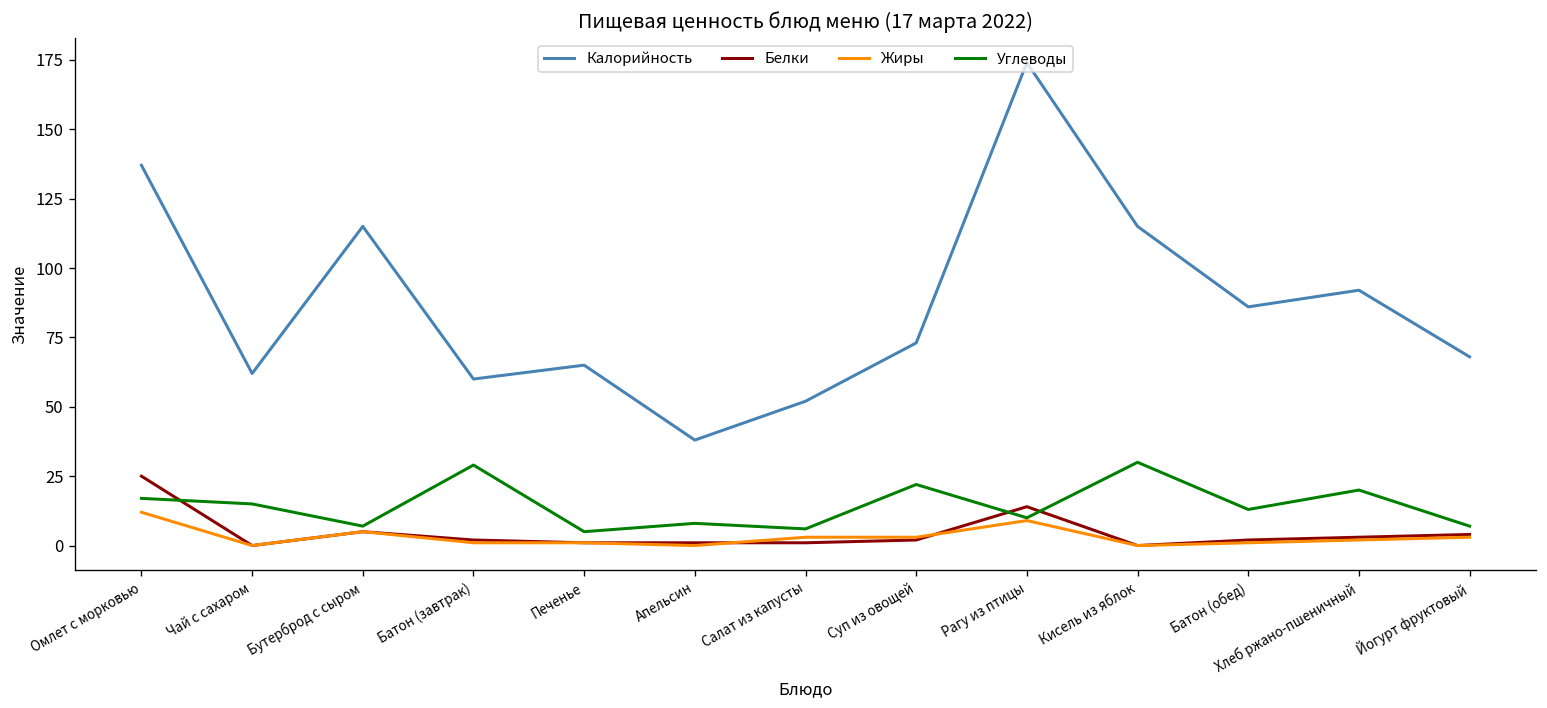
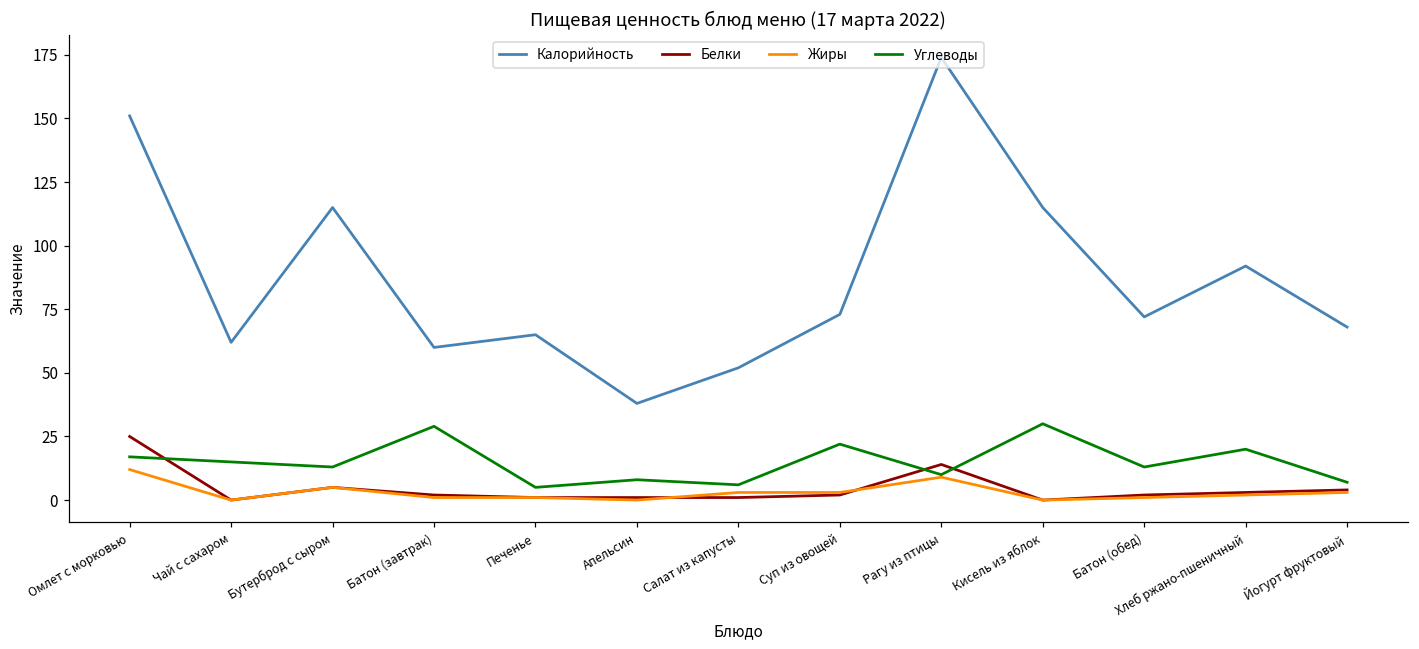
Калорийность, Омлет с морковью: 137 -> 151
Углеводы, Бутерброд с сыром: 7 -> 13
Калорийность, Батон (обед): 86 -> 72
